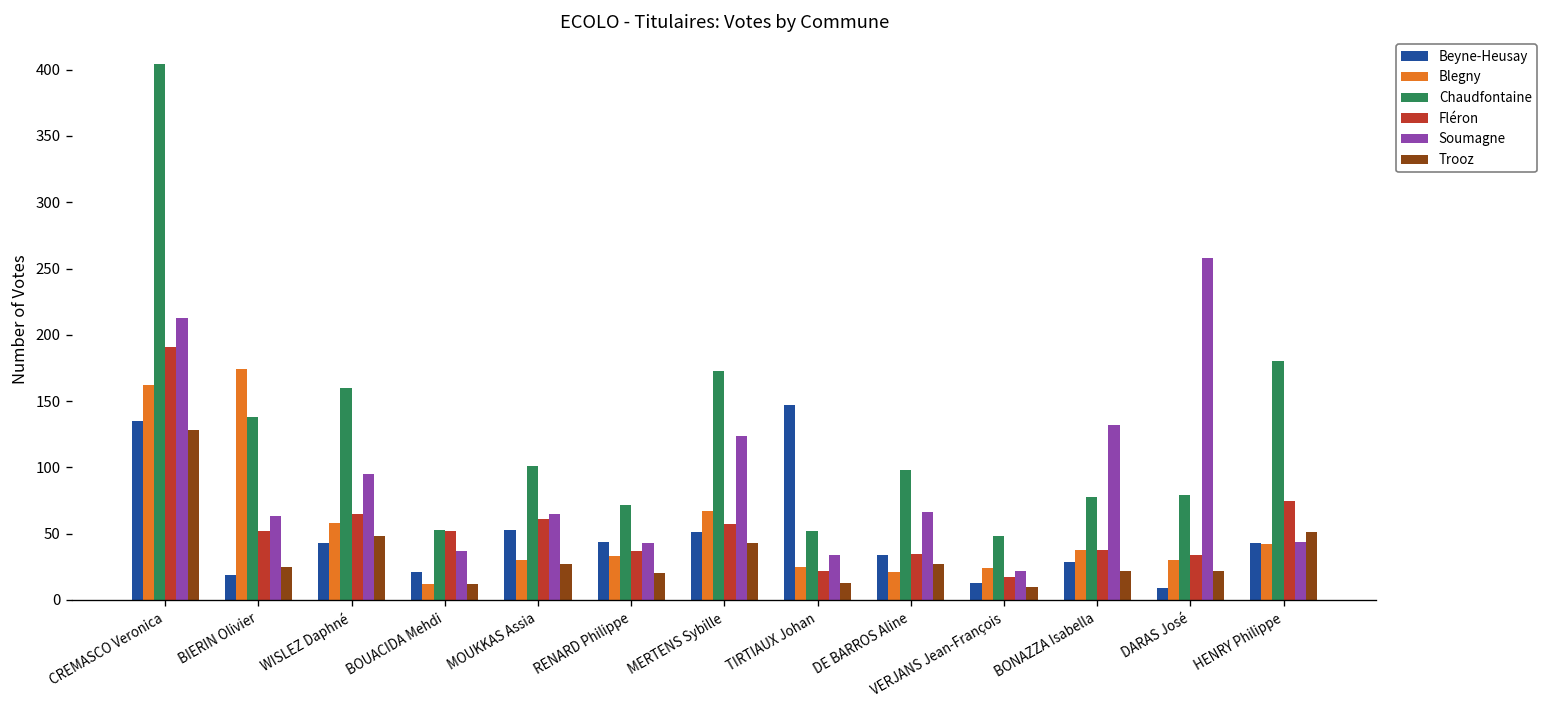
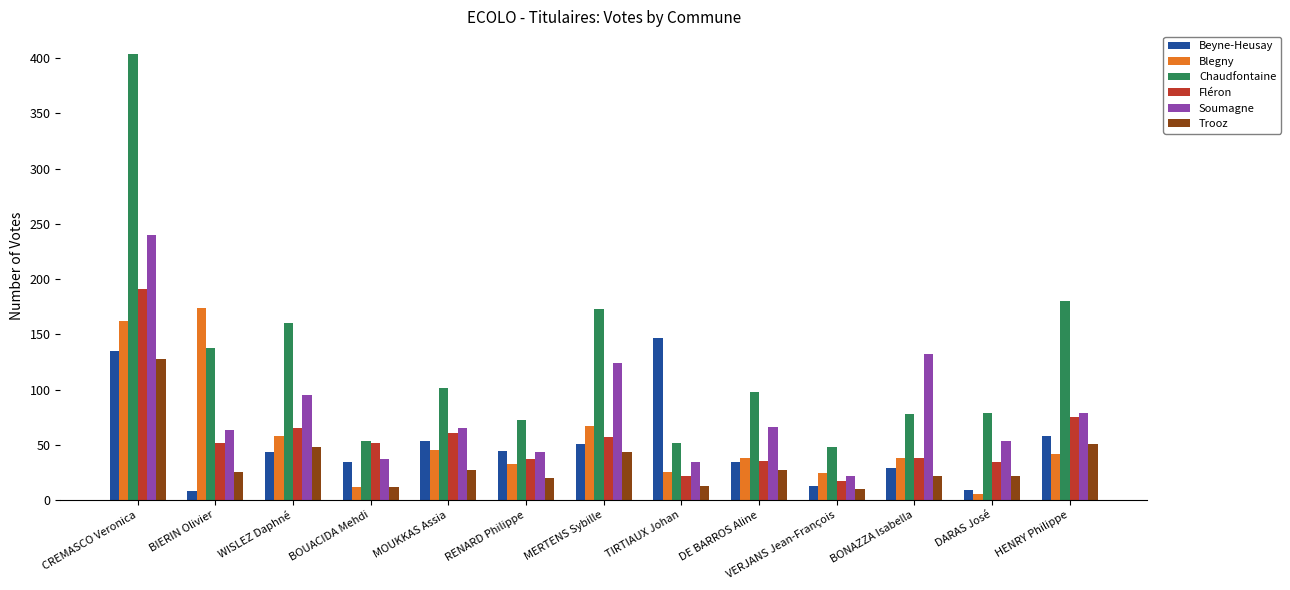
Soumagne, CREMASCO Veronica: 213 -> 240
Beyne-Heusay, BIERIN Olivier: 19 -> 8
Beyne-Heusay, BOUACIDA Mehdi: 21 -> 34
Blegny, MOUKKAS Assia: 30 -> 45
Blegny, DE BARROS Aline: 21 -> 38
Blegny, DARAS José: 30 -> 5
Soumagne, DARAS José: 258 -> 53
Beyne-Heusay, HENRY Philippe: 43 -> 58
Soumagne, HENRY Philippe: 44 -> 79
